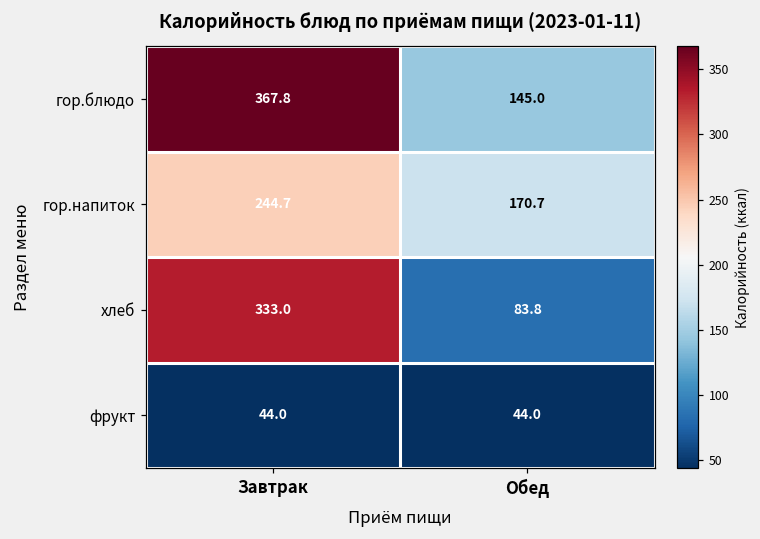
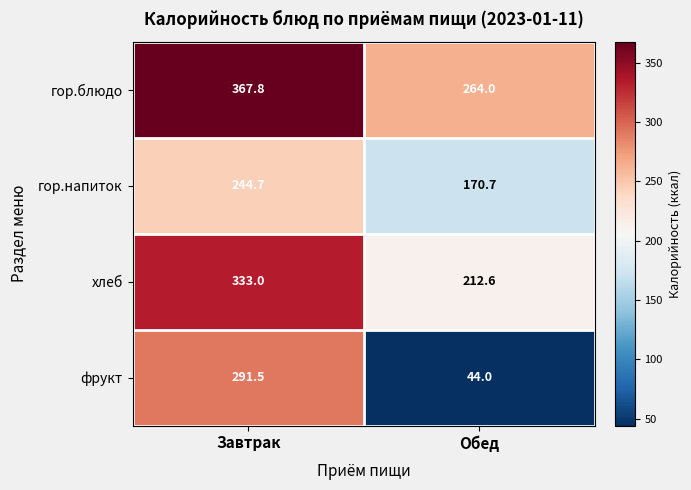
гор.блюдо, Обед: 145.0 -> 264.0
хлеб, Обед: 83.8 -> 212.6
фрукт, Завтрак: 44.0 -> 291.5
